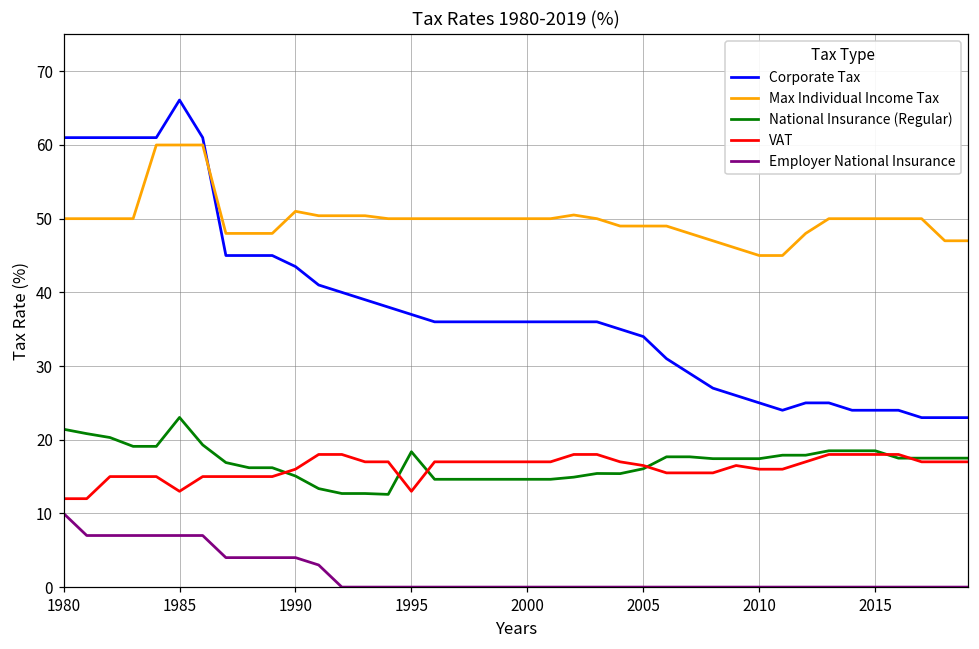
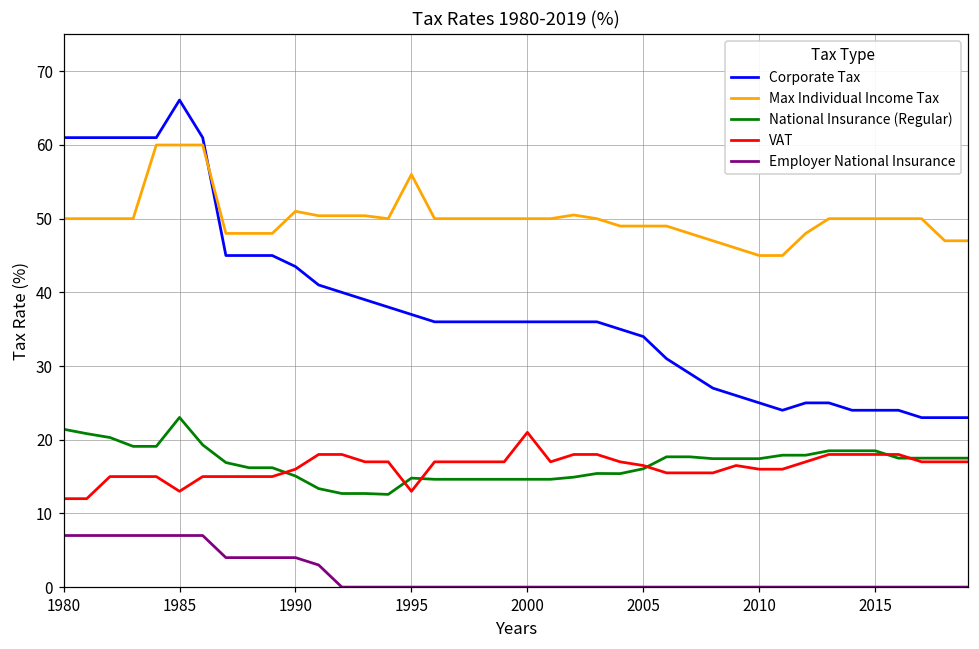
Employer National Insurance, 1980: 10 -> 7
Max Individual Income Tax, 1995: 50 -> 56
National Insurance (Regular), 1995: 18 -> 15
VAT, 2000: 17 -> 21
